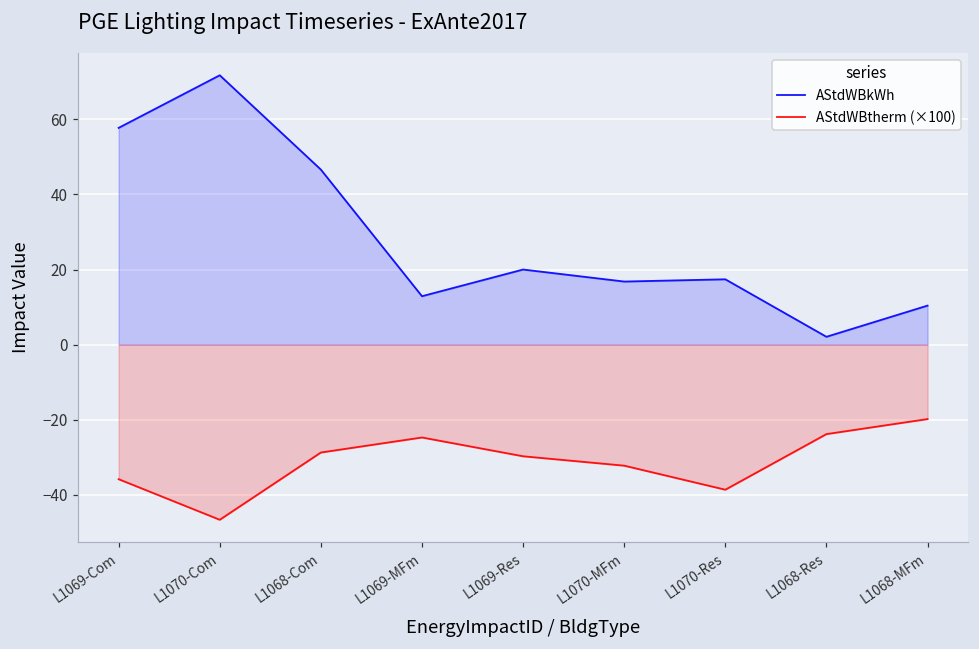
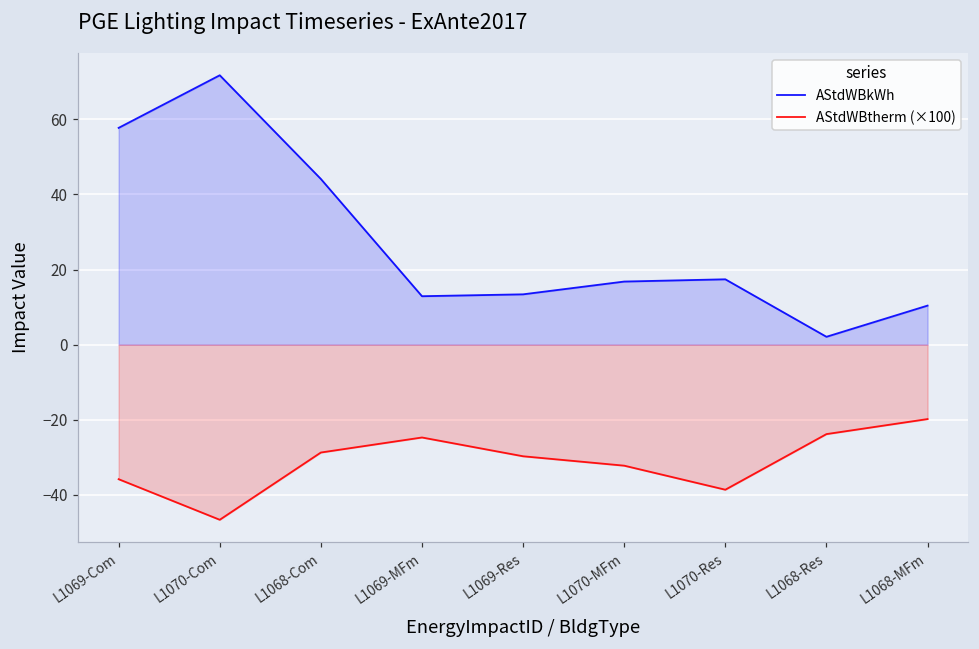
AStdWBkWh, L1068-Com: 47 -> 44
AStdWBkWh, L1069-Res: 20 -> 13
